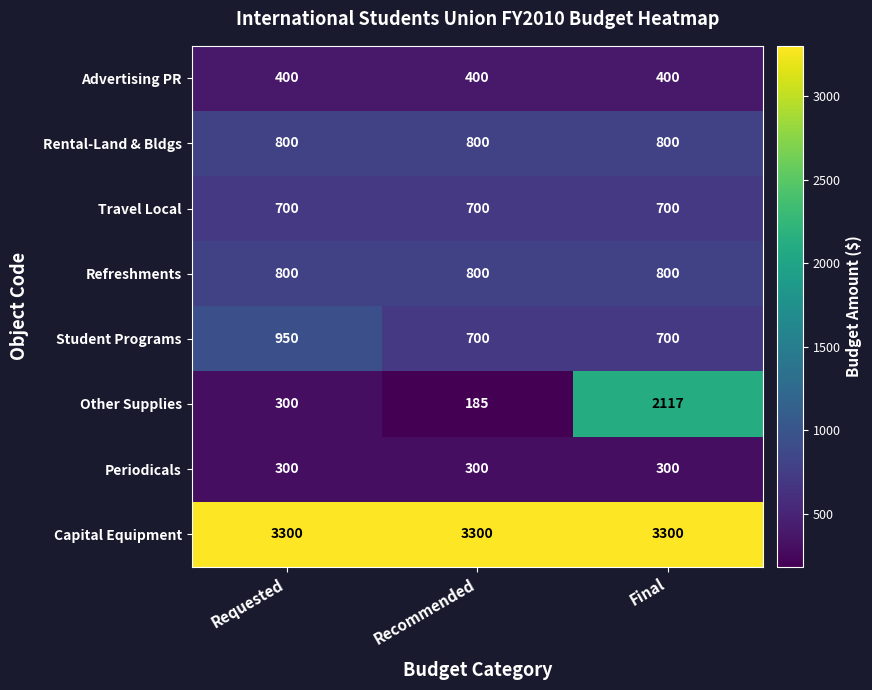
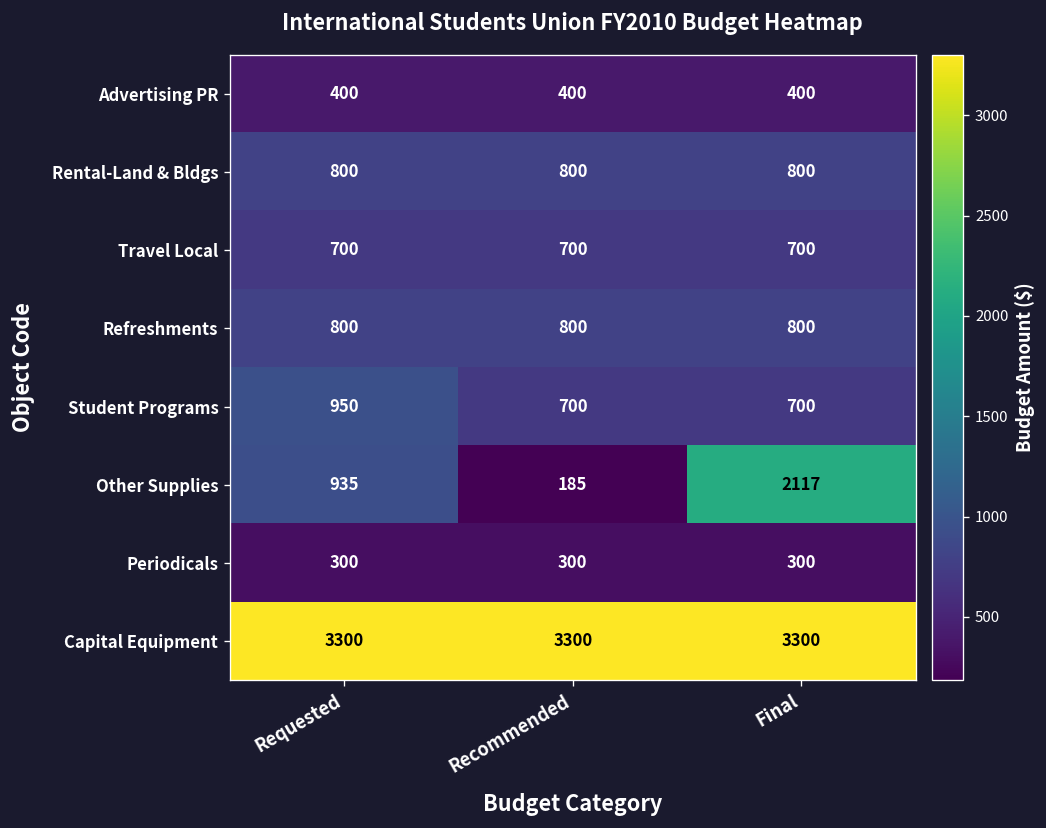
Other Supplies, Requested: 300 -> 935
